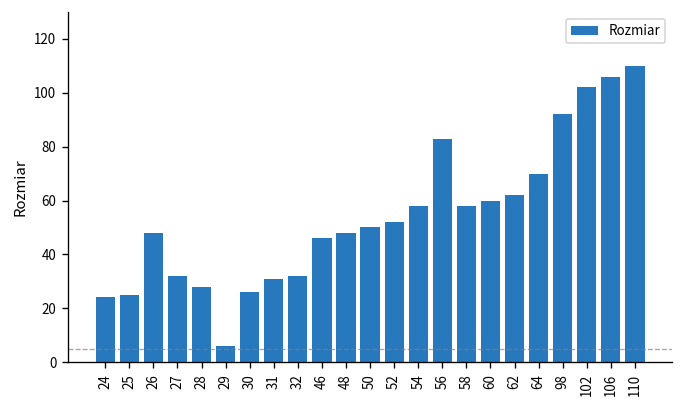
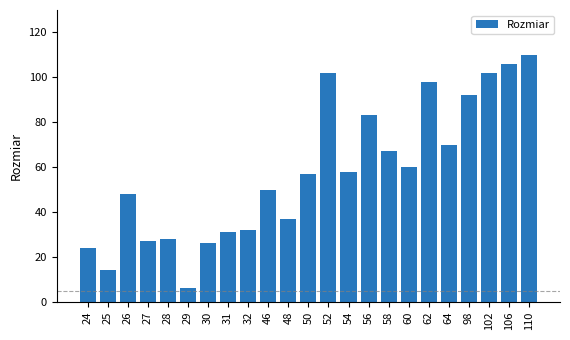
25: 25 -> 14
27: 32 -> 27
46: 46 -> 50
48: 48 -> 37
50: 50 -> 57
52: 52 -> 102
58: 58 -> 67
62: 62 -> 98
